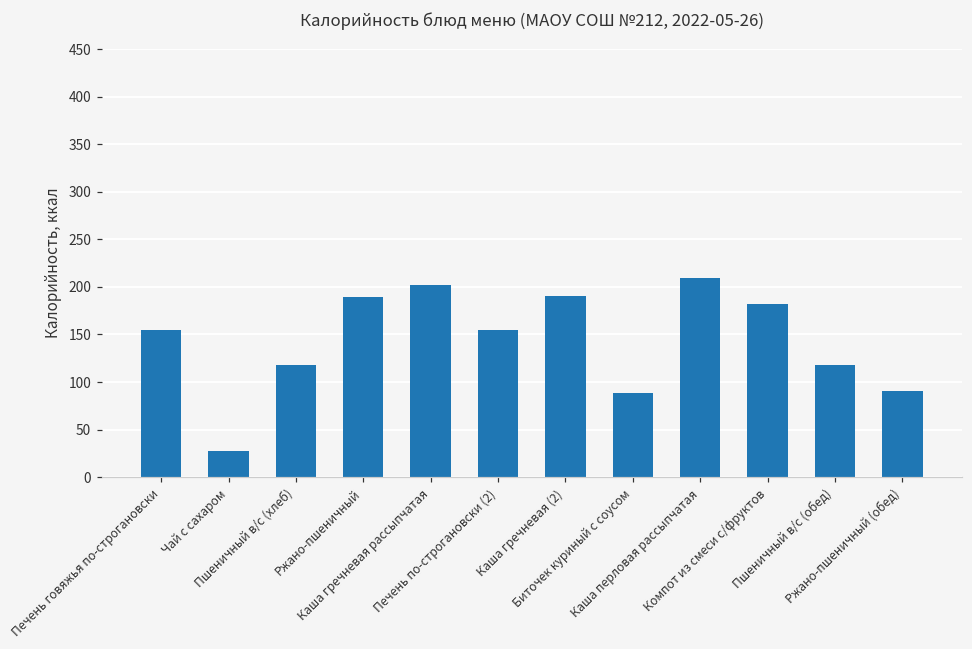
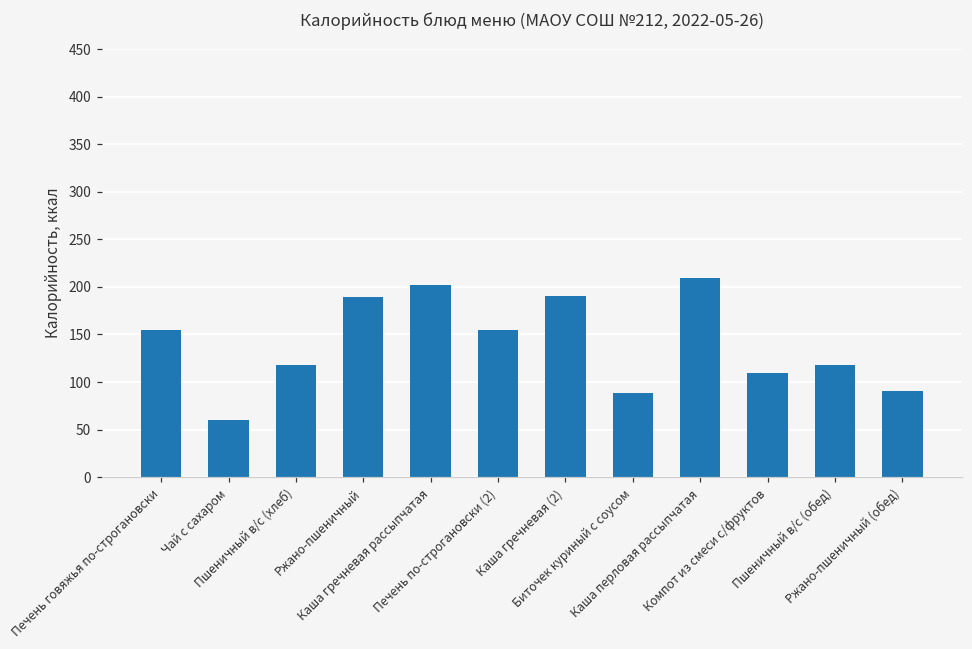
Чай с сахаром: 30 -> 60
Компот из смеси с/фруктов: 180 -> 110
